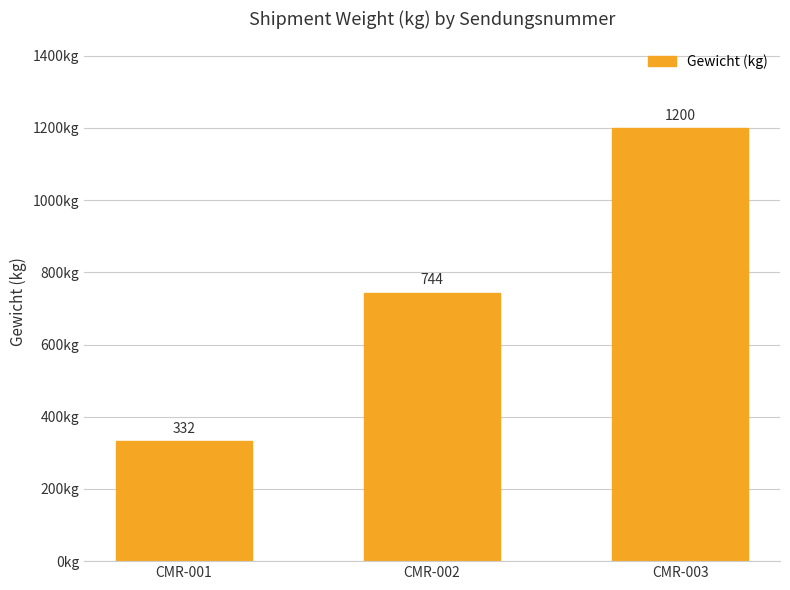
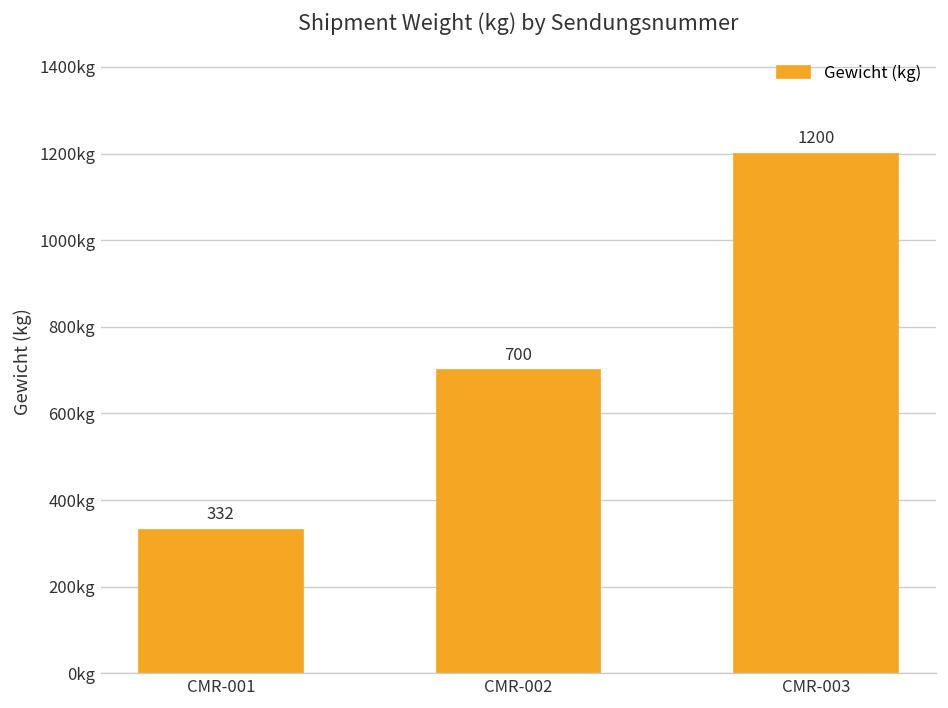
CMR-002: 744 -> 700
